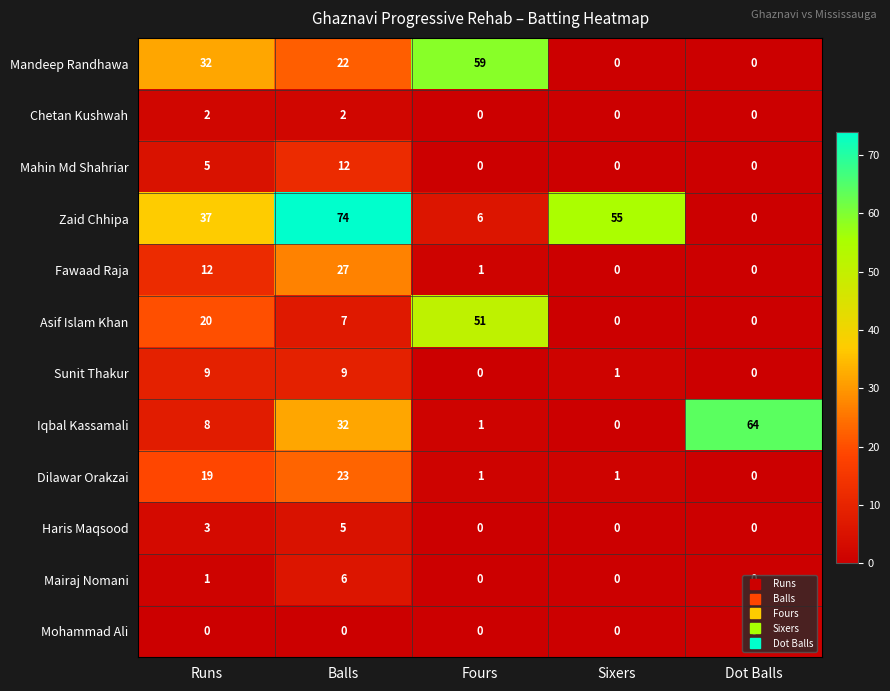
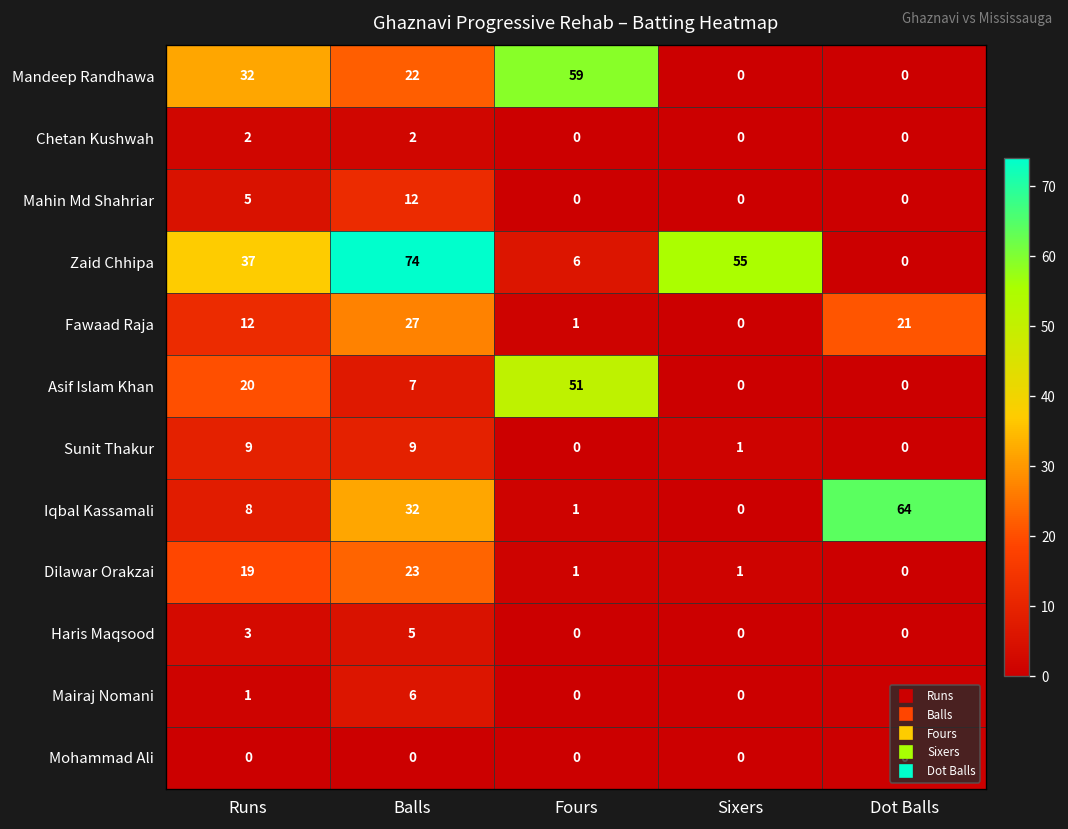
Fawaad Raja, Dot Balls: 0 -> 21
